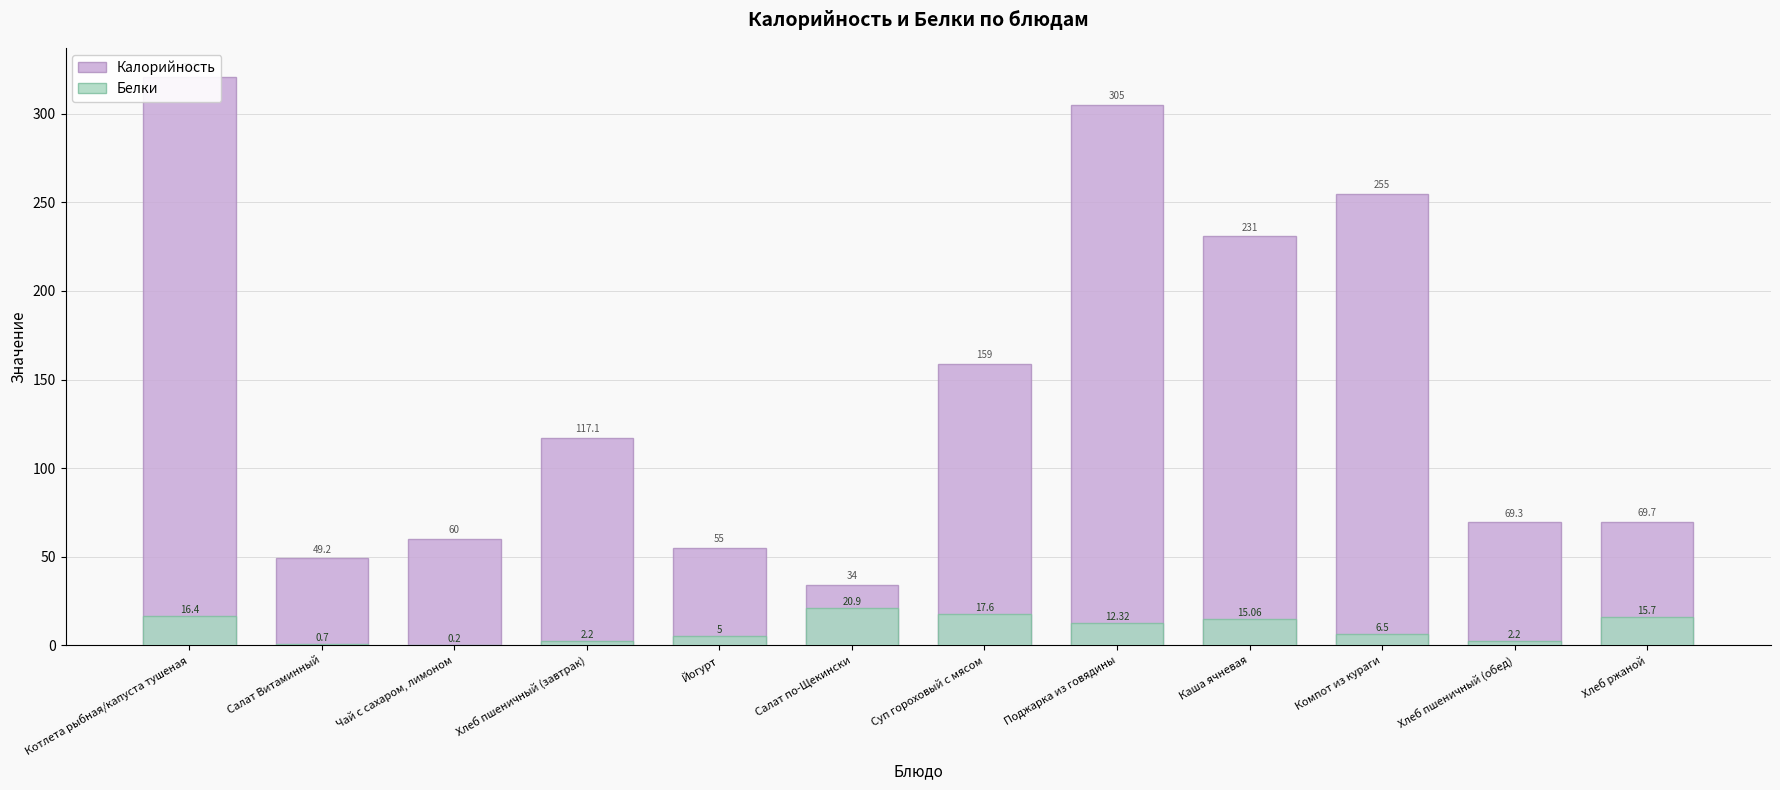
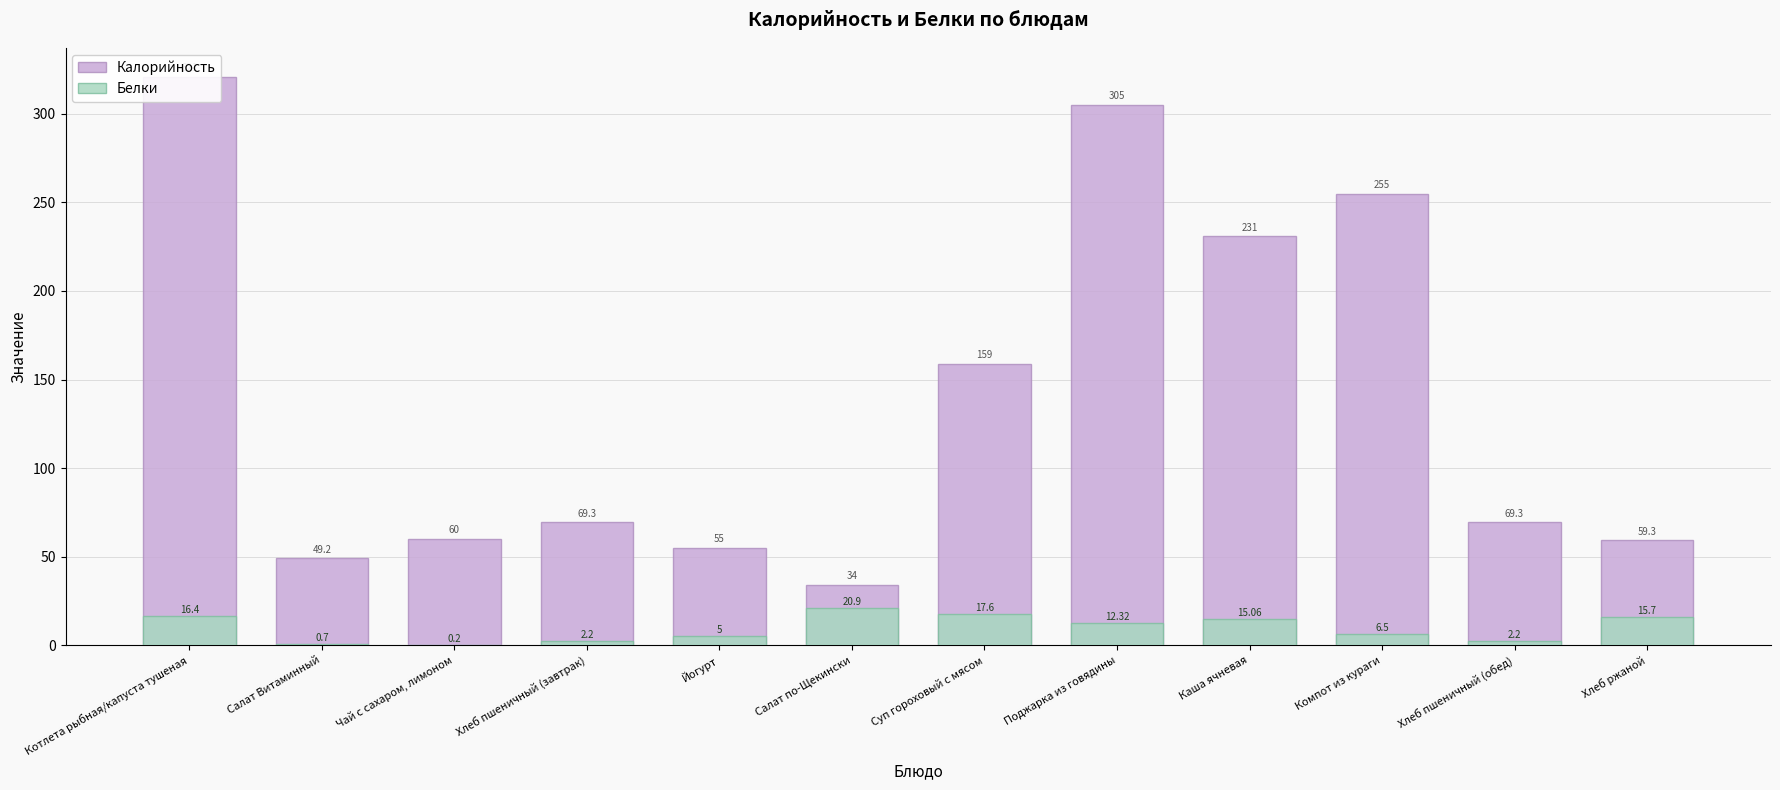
Калорийность, Хлеб пшеничный (завтрак): 117.1 -> 69.3
Калорийность, Хлеб ржаной: 69.7 -> 59.3
